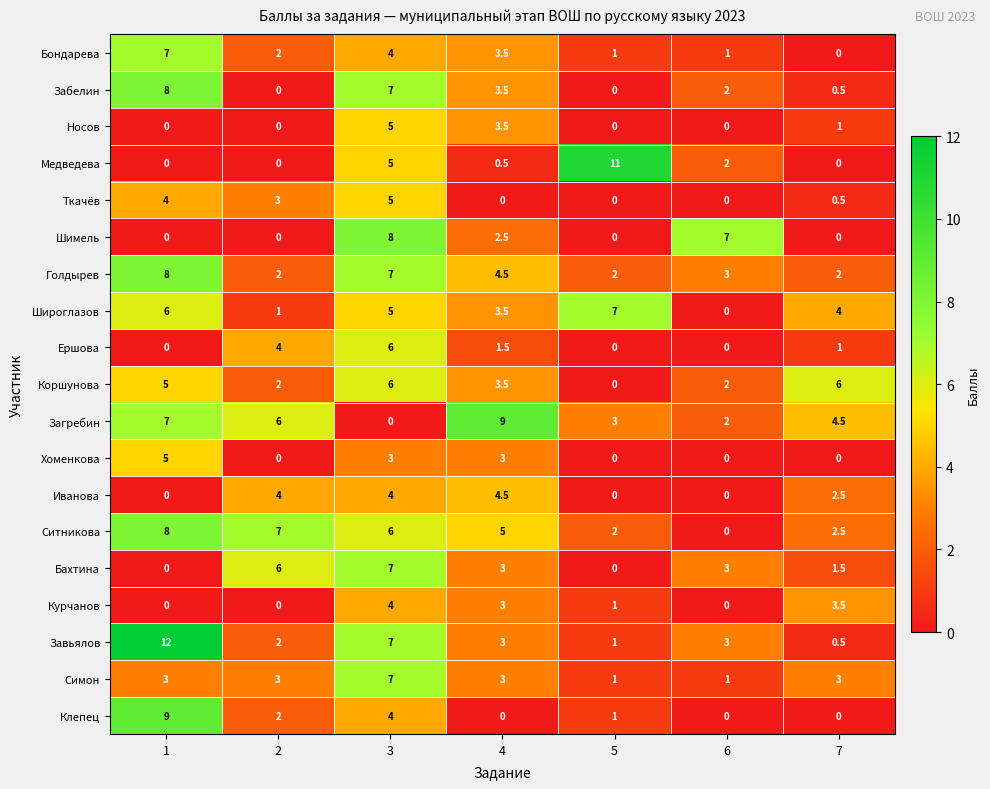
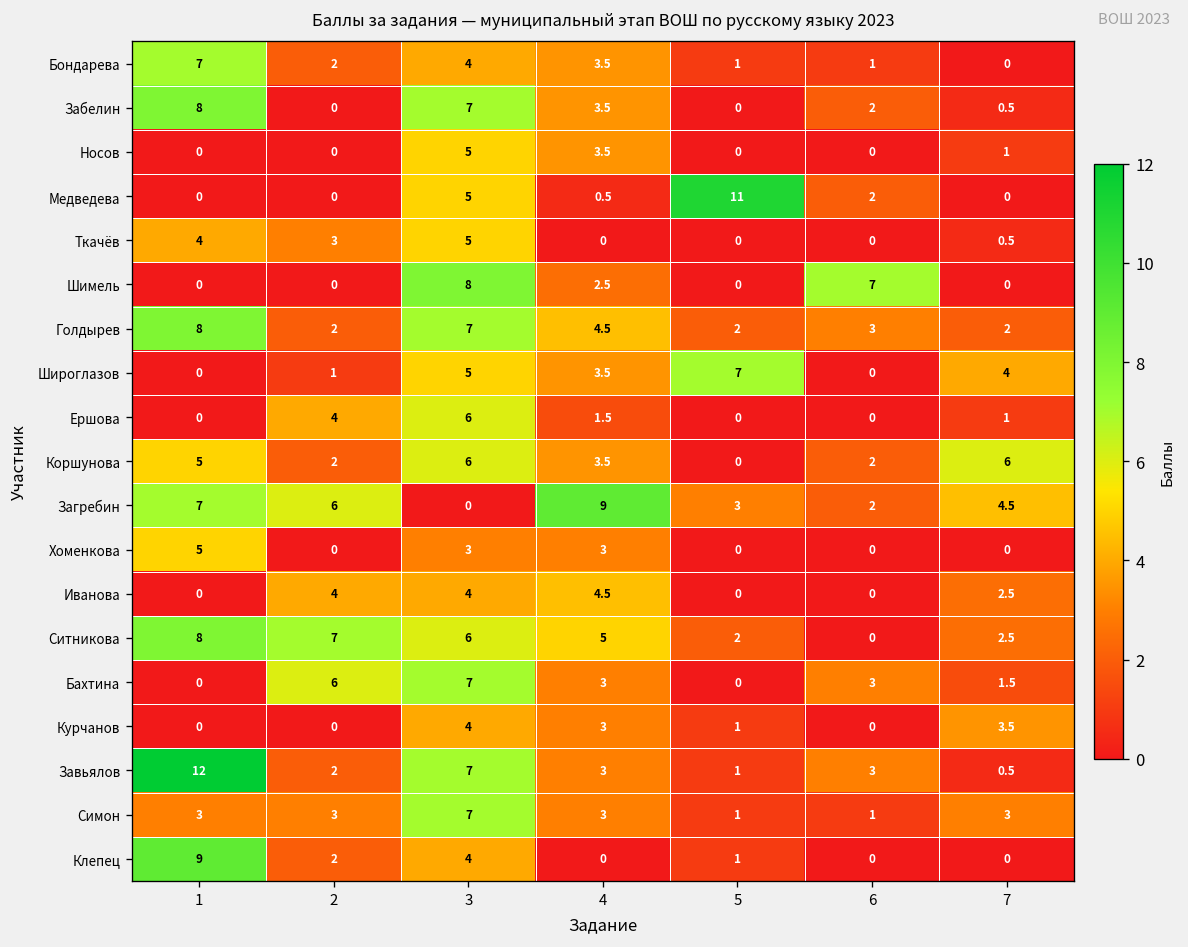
Широглазов, 1: 6 -> 0
